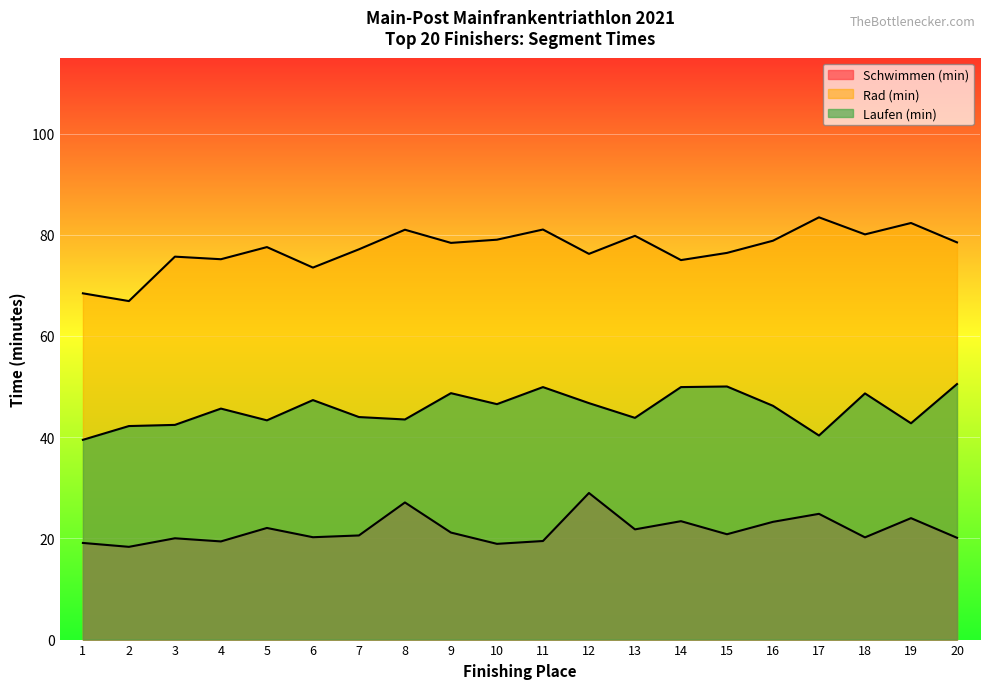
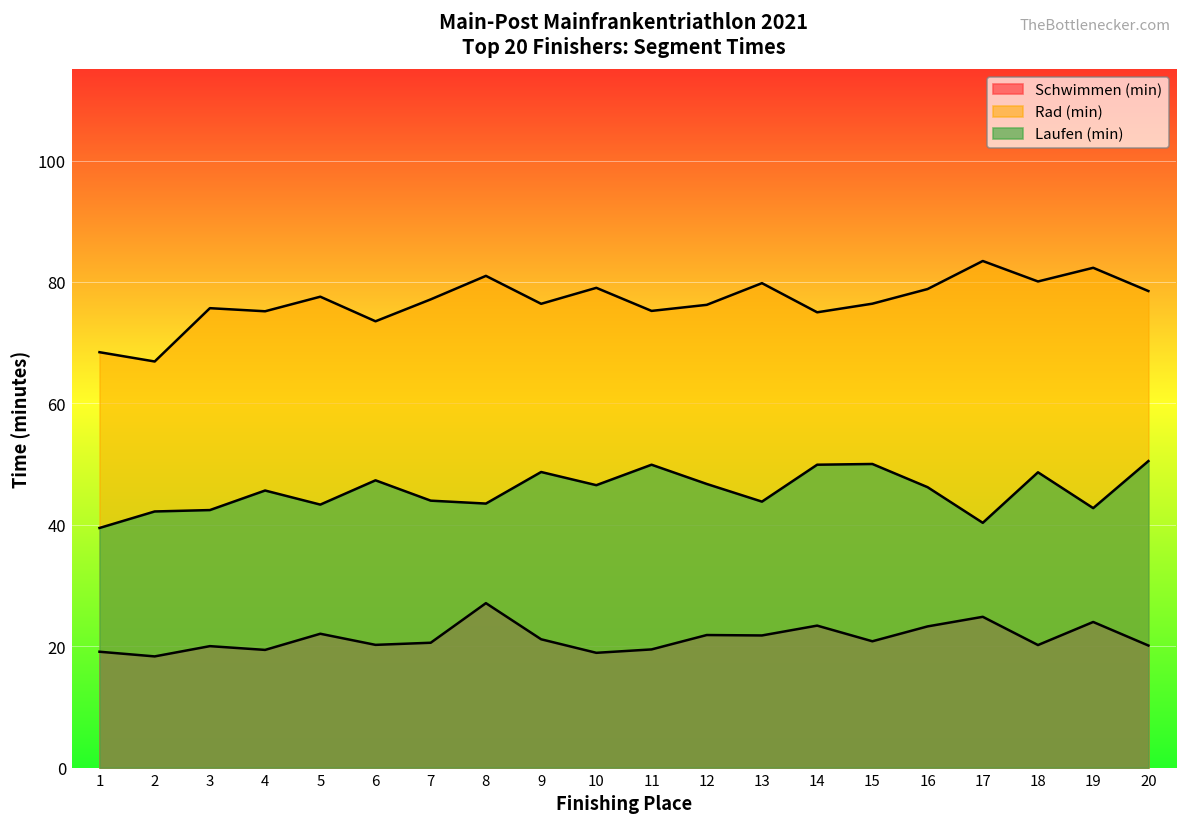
Rad (min), 9: 78 -> 76
Rad (min), 11: 81 -> 75
Schwimmen (min), 12: 29 -> 22
